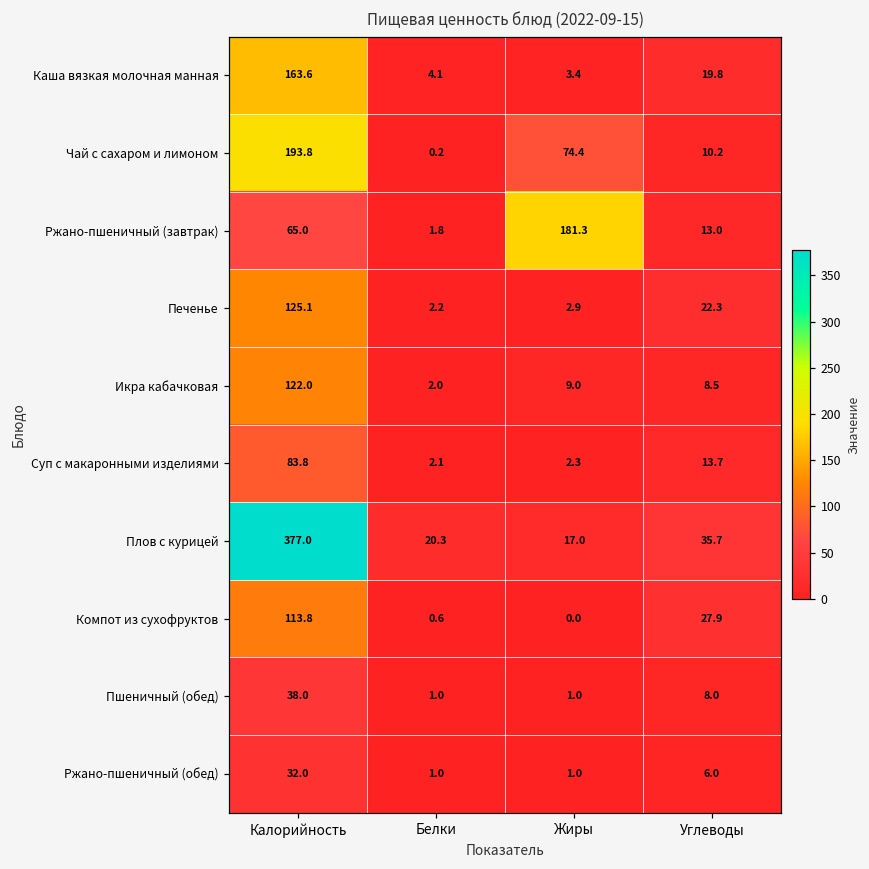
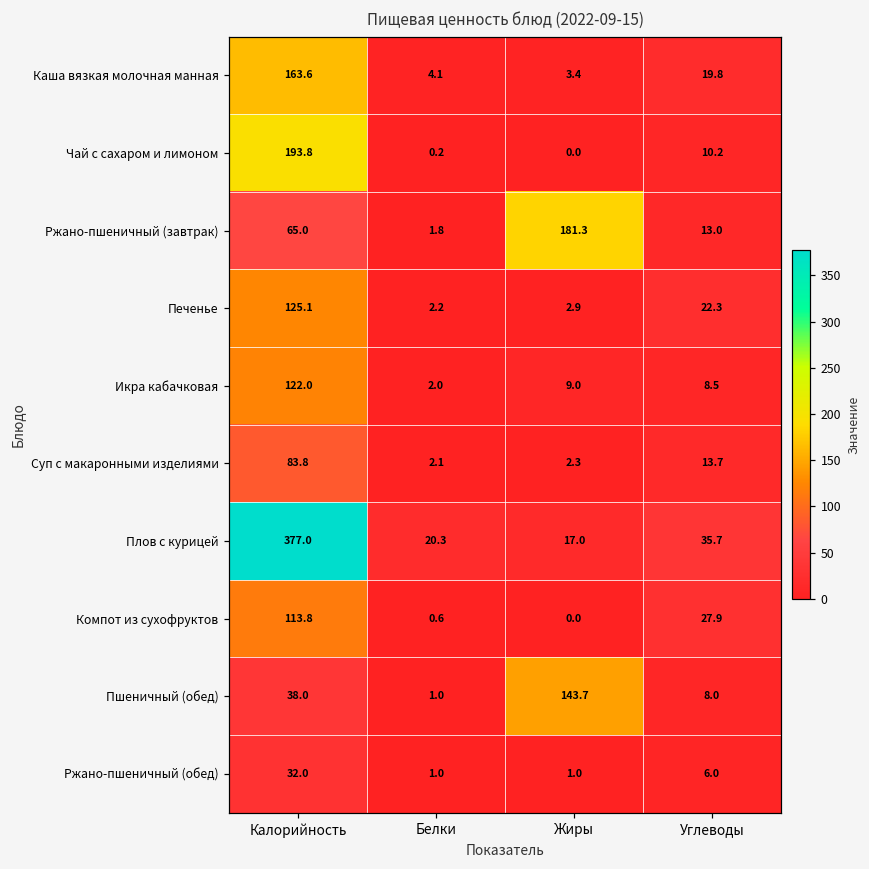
Чай с сахаром и лимоном, Жиры: 74.4 -> 0.0
Пшеничный (обед), Жиры: 1.0 -> 143.7
